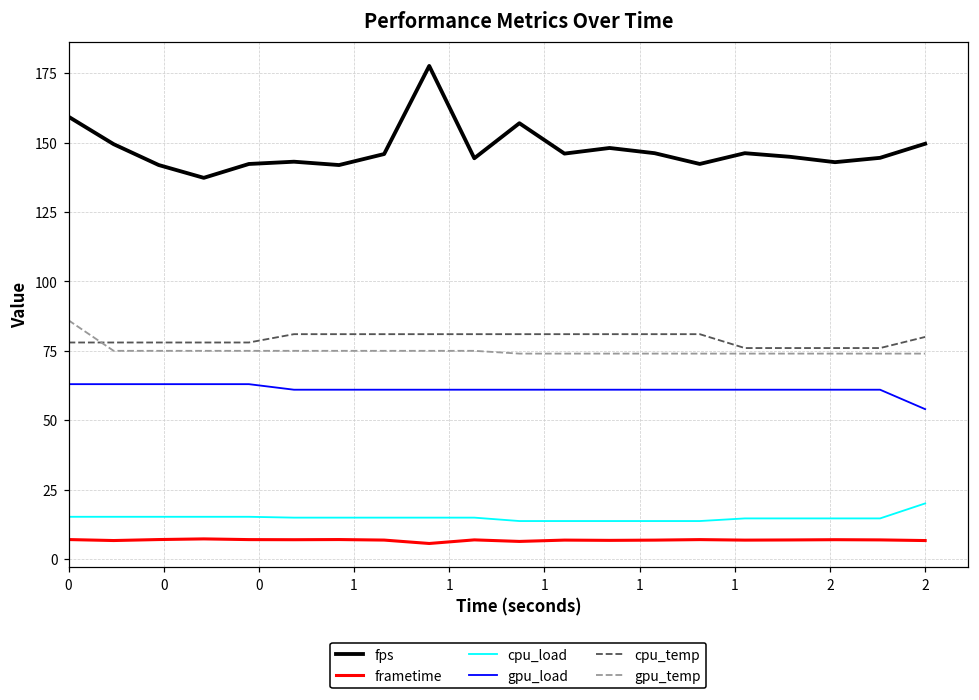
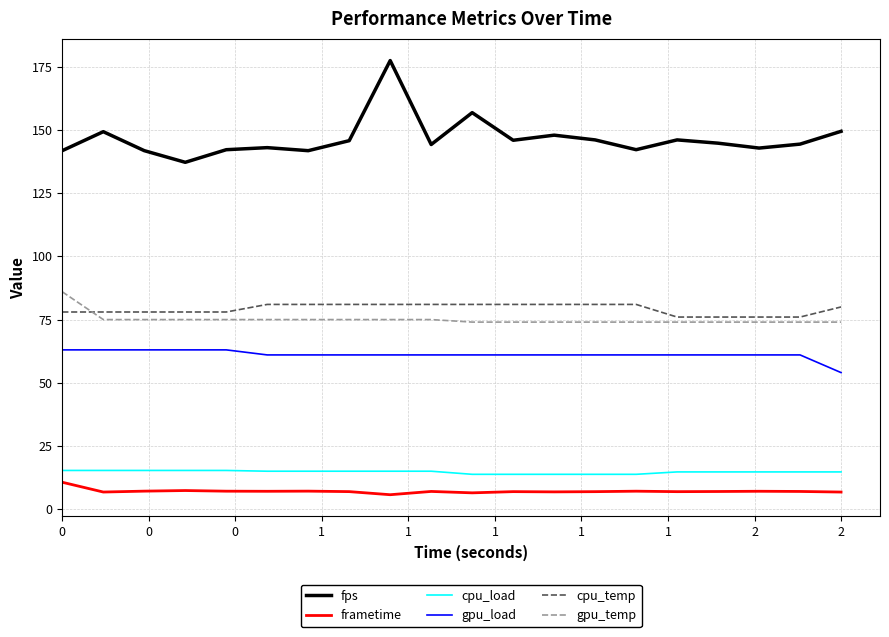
fps, 0: 159 -> 142
frametime, 0: 7 -> 11
cpu_load, 2: 20 -> 15
